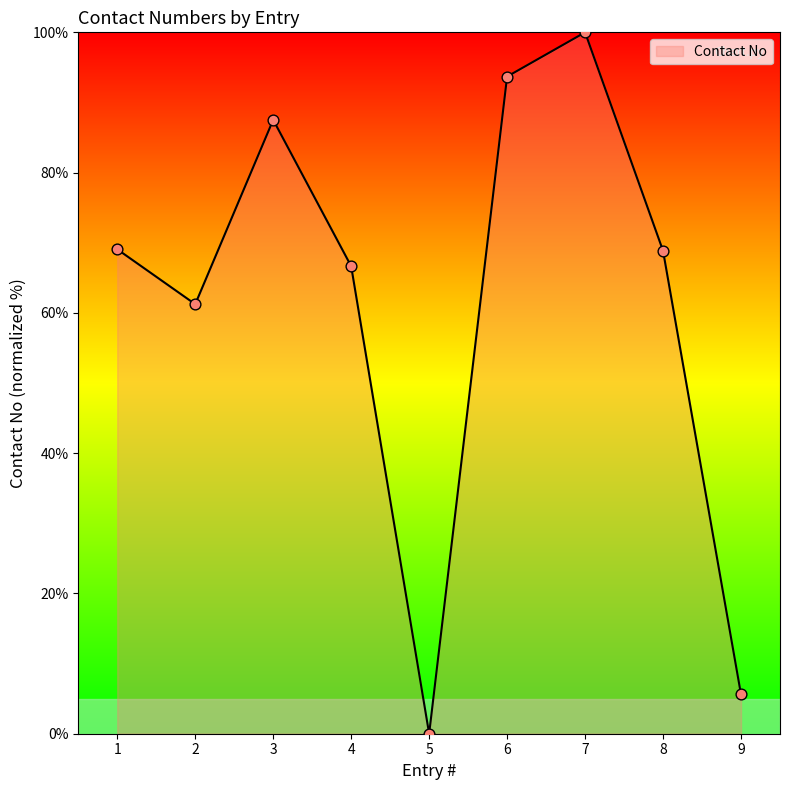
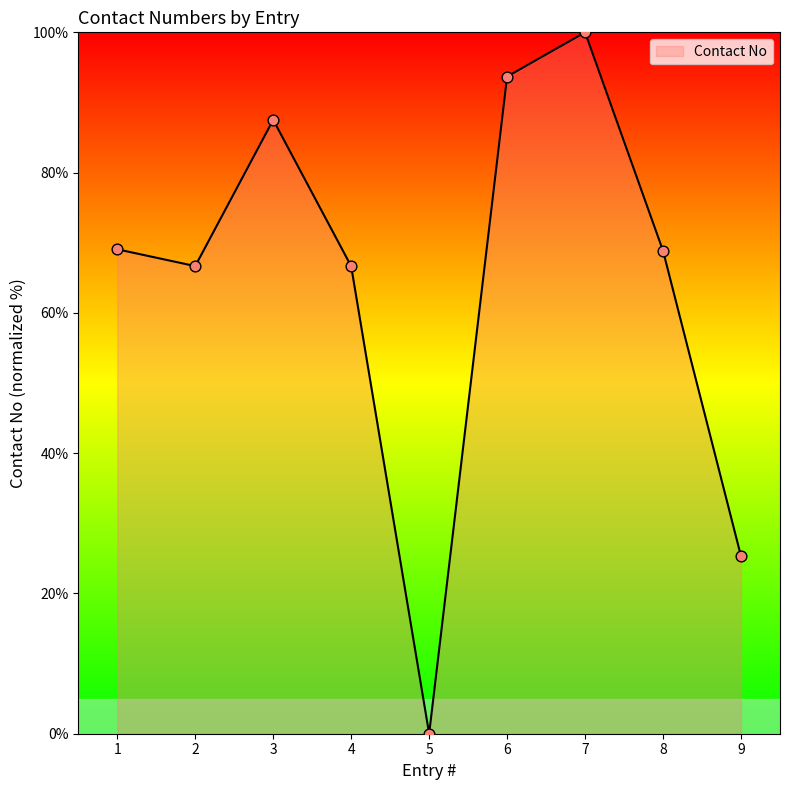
2: 61% -> 67%
9: 6% -> 25%
